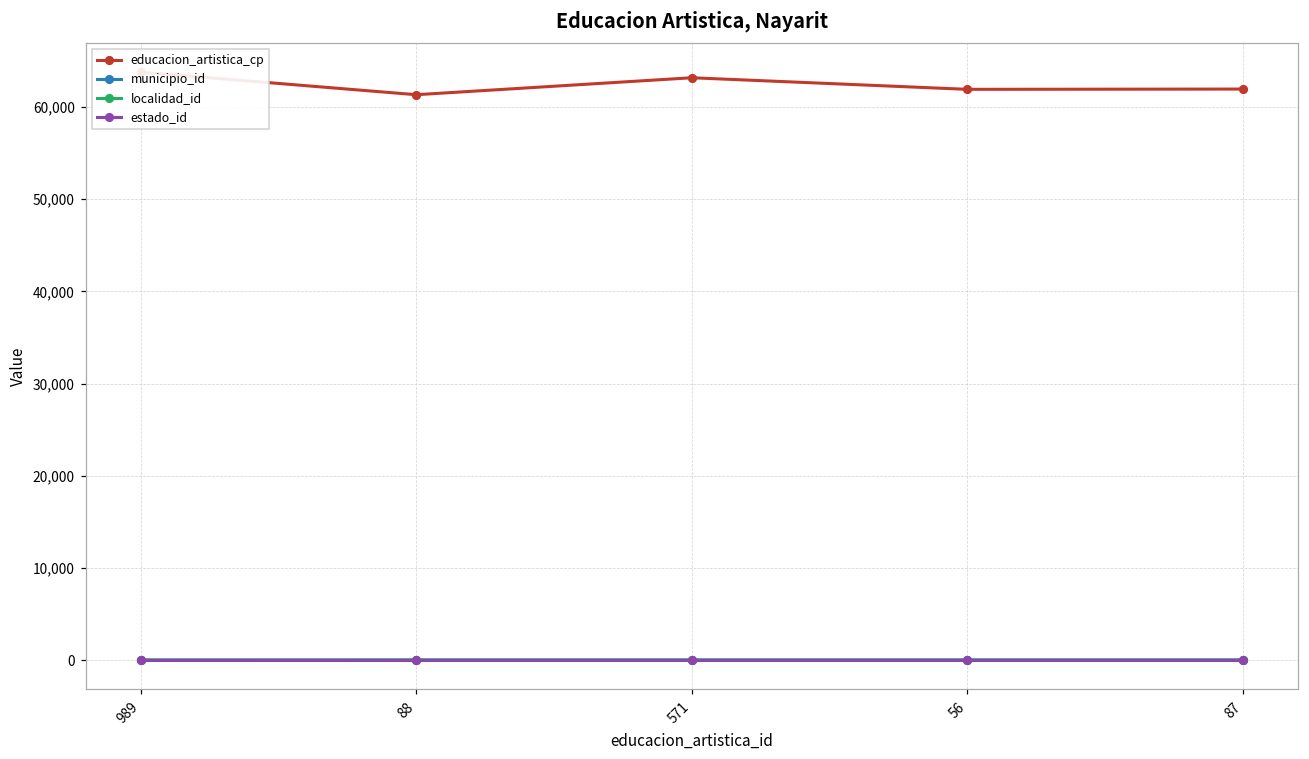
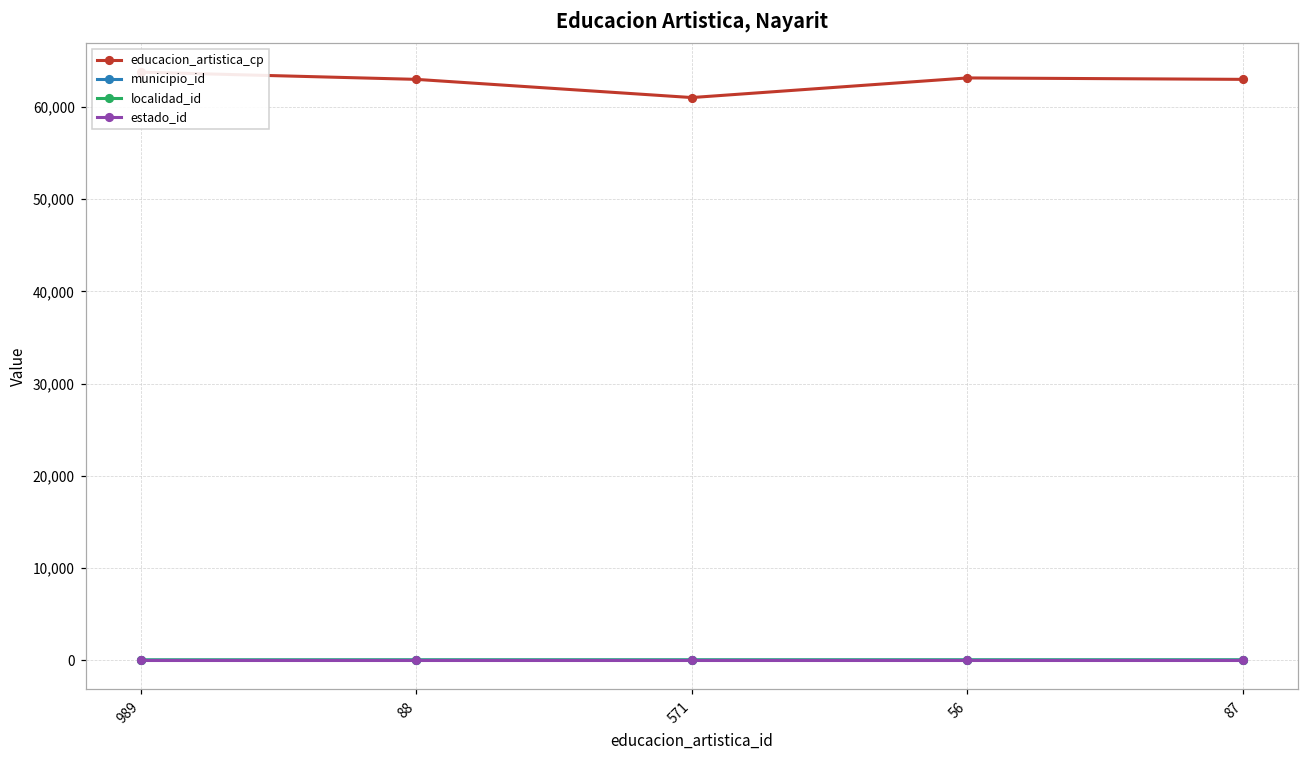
educacion_artistica_cp, 88: 61,000 -> 63,000
educacion_artistica_cp, 571: 63,000 -> 61,000
educacion_artistica_cp, 56: 62,000 -> 63,000
educacion_artistica_cp, 87: 62,000 -> 63,000
